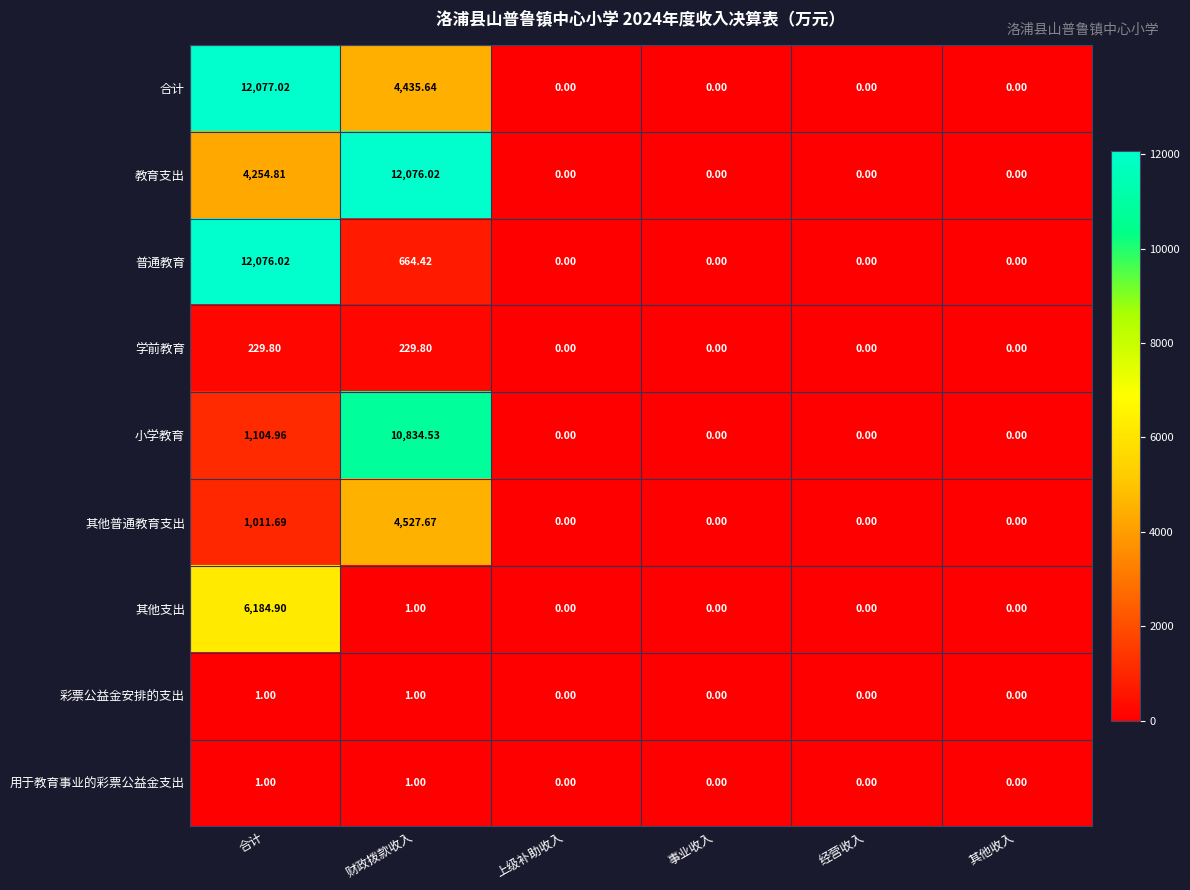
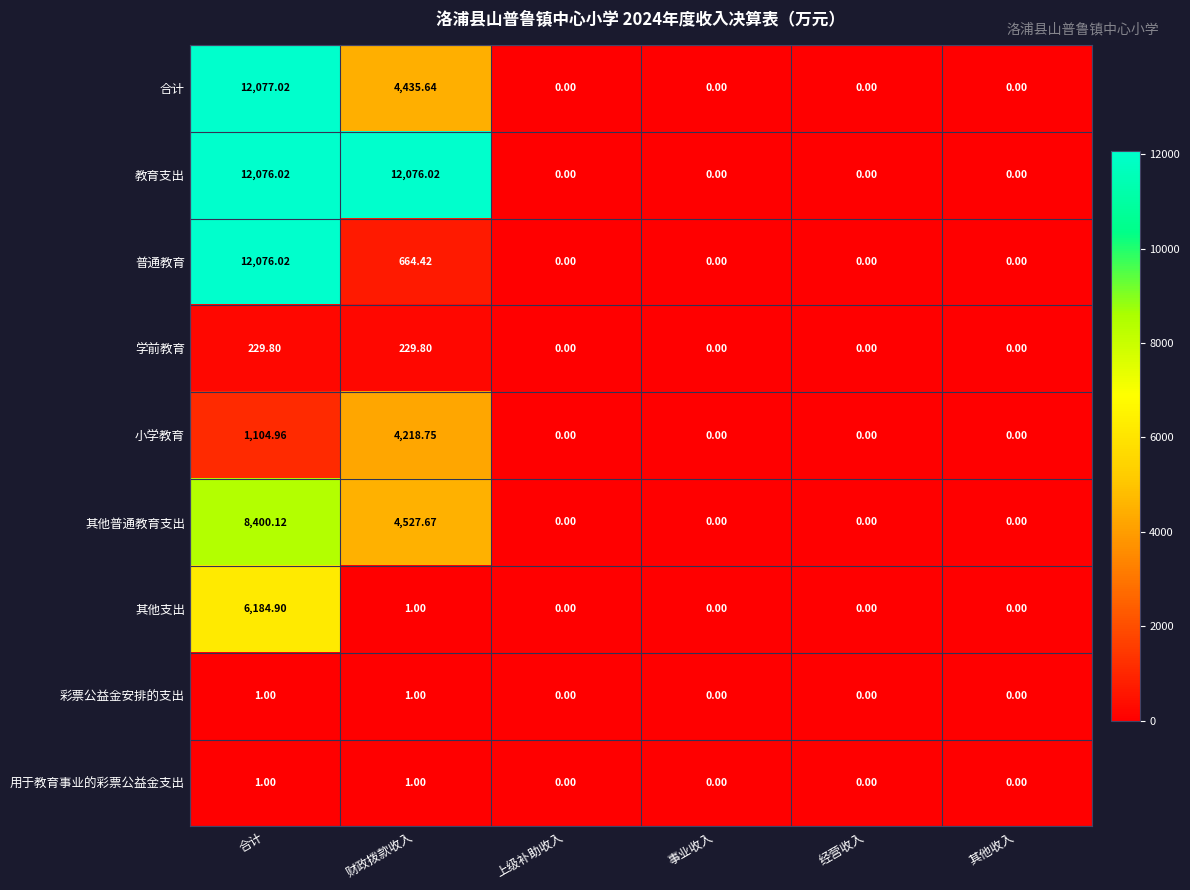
教育支出, 合计: 4,254.81 -> 12,076.02
小学教育, 财政拨款收入: 10,834.53 -> 4,218.75
其他普通教育支出, 合计: 1,011.69 -> 8,400.12
